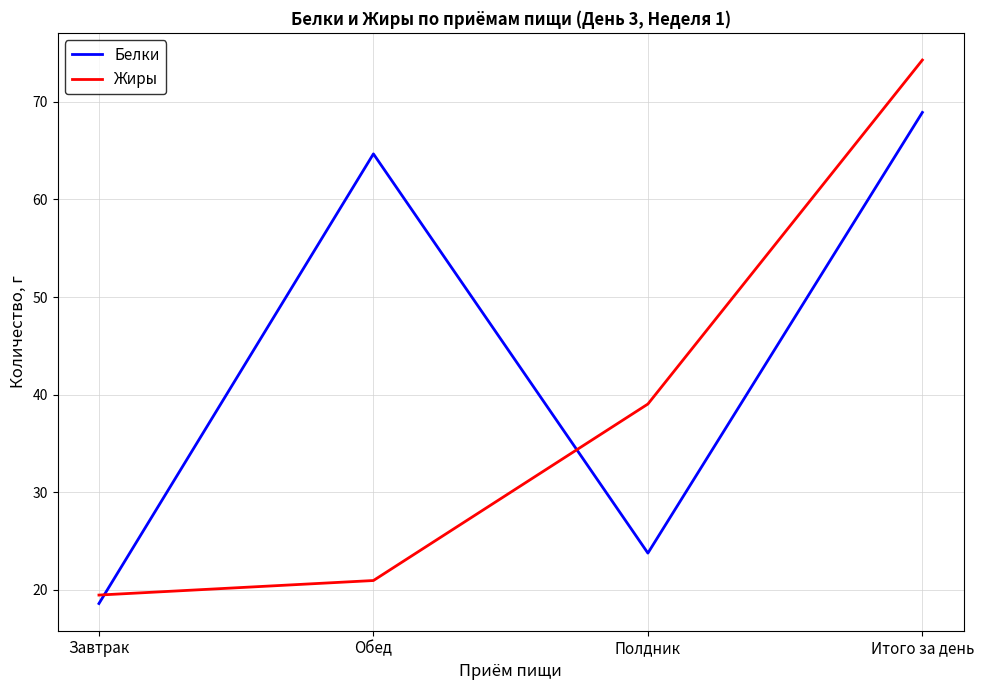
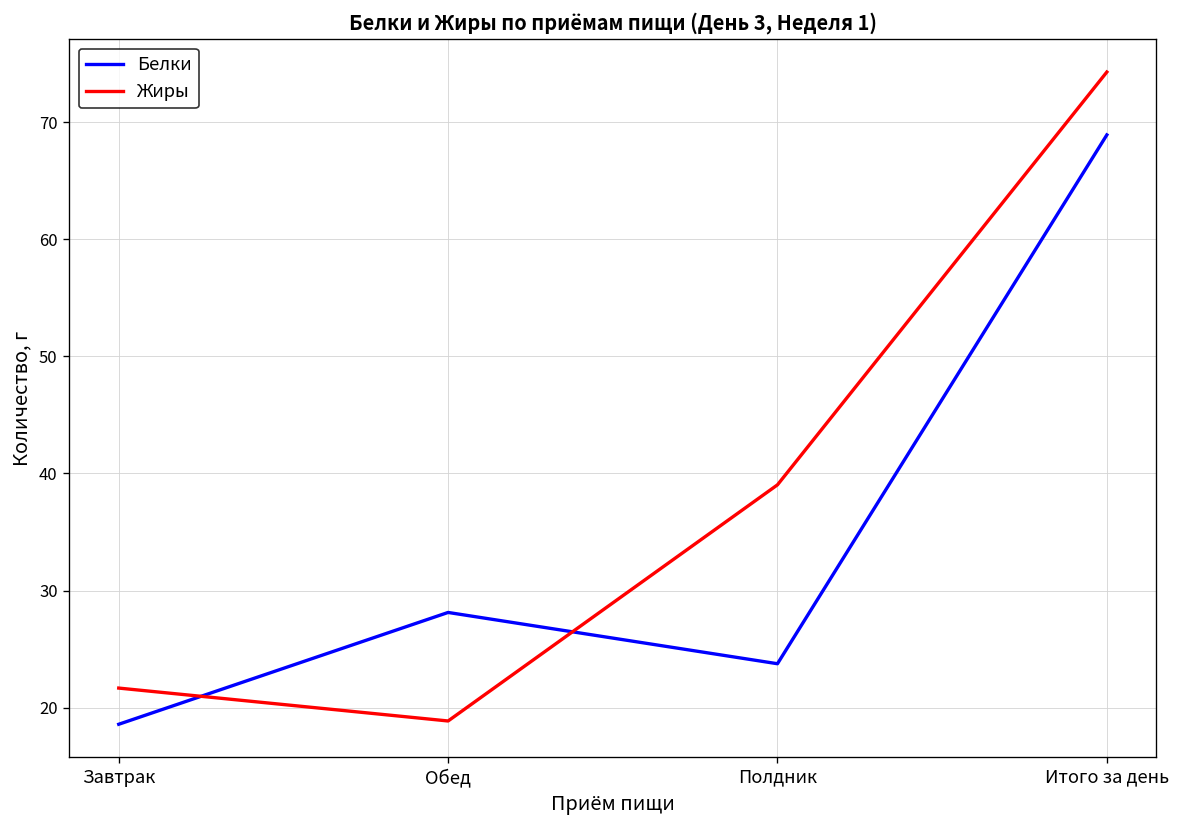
Жиры, Завтрак: 19 -> 22
Белки, Обед: 65 -> 28
Жиры, Обед: 21 -> 19
